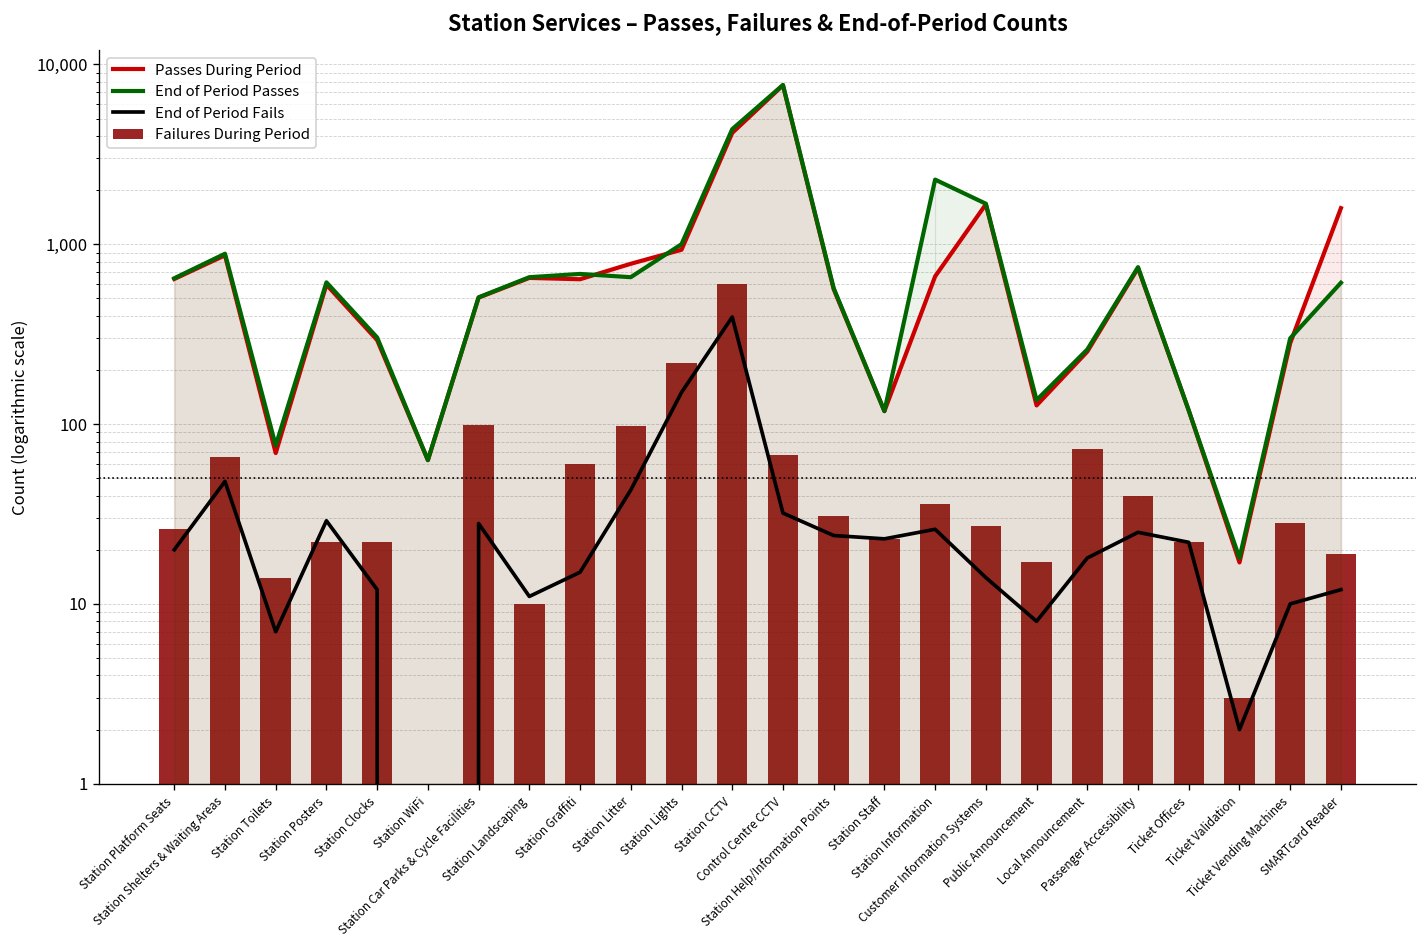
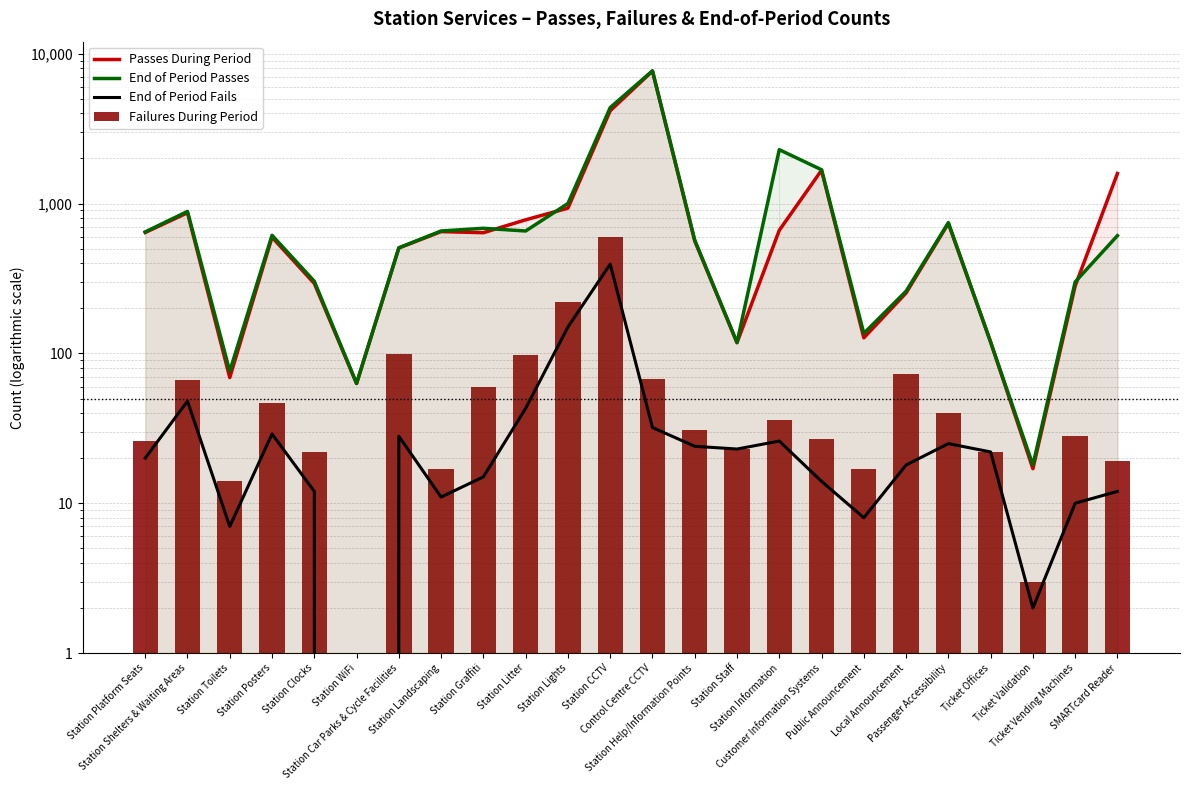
Failures During Period, Station Posters: 22 -> 47
Failures During Period, Station Landscaping: 10 -> 17
